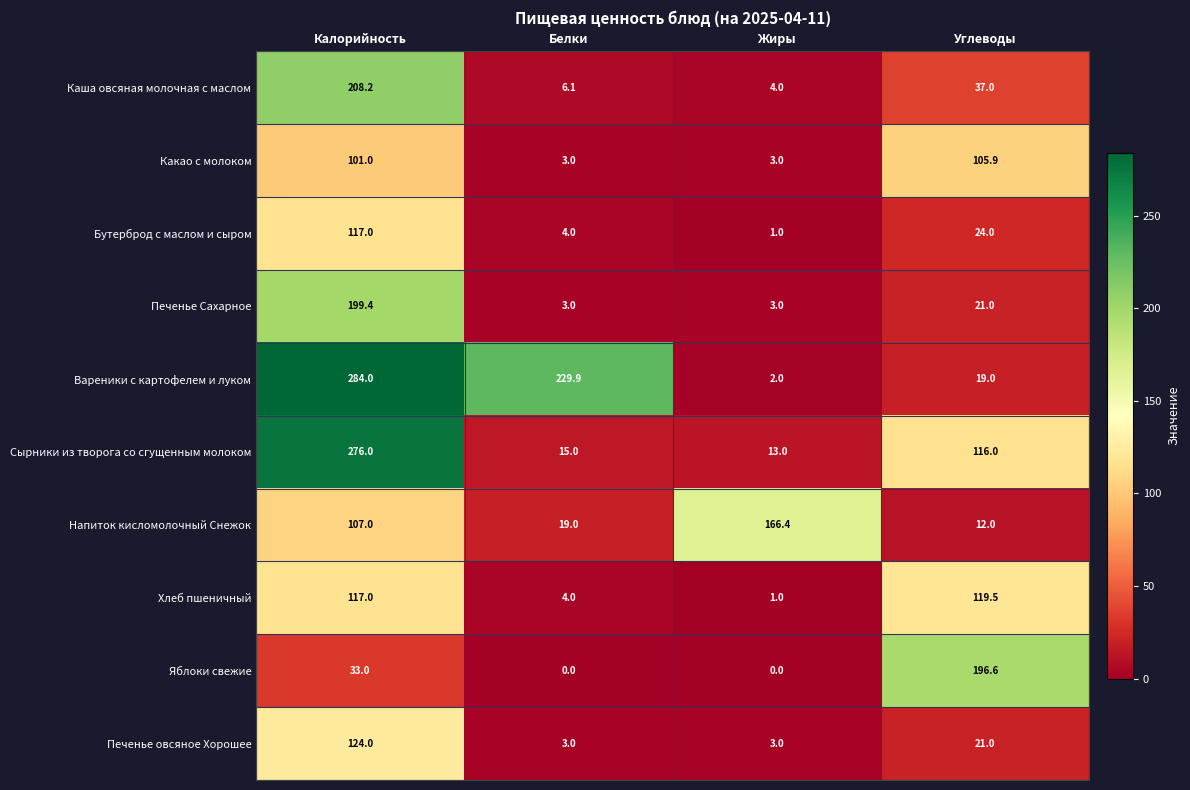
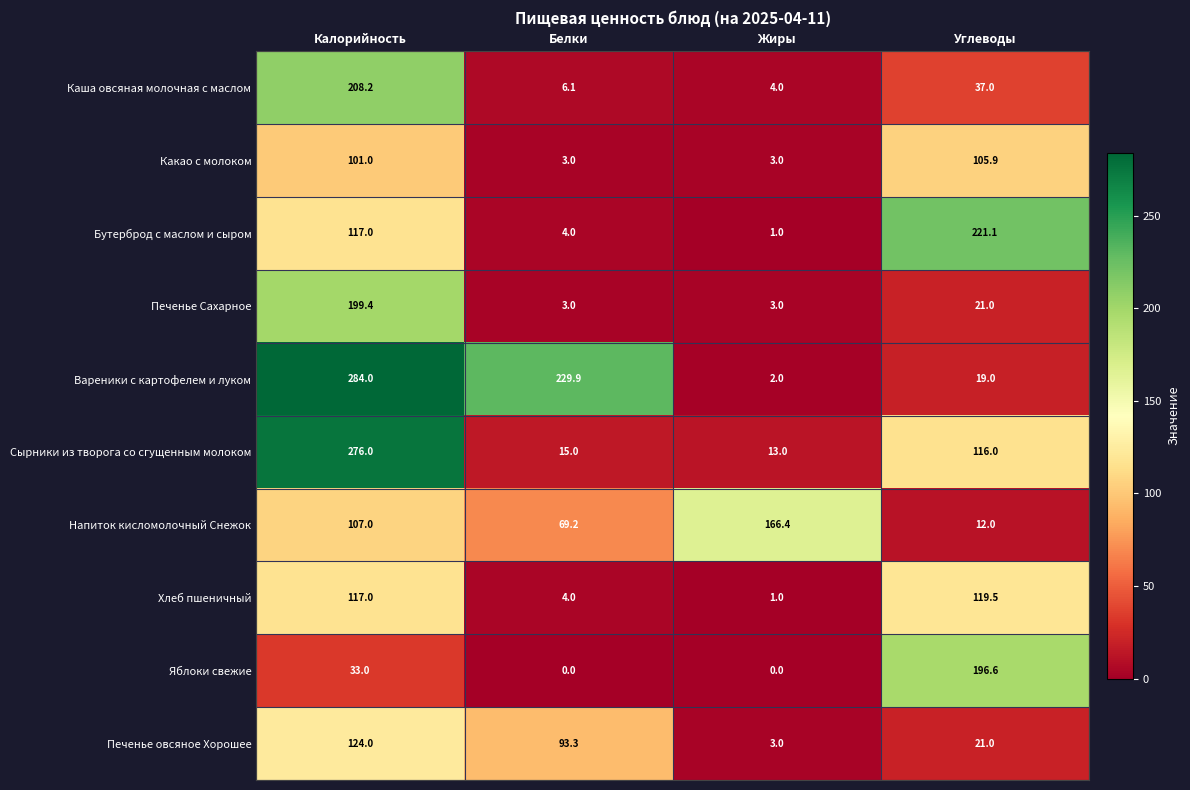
Бутерброд с маслом и сыром, Углеводы: 24.0 -> 221.1
Напиток кисломолочный Снежок, Белки: 19.0 -> 69.2
Печенье овсяное Хорошее, Белки: 3.0 -> 93.3
